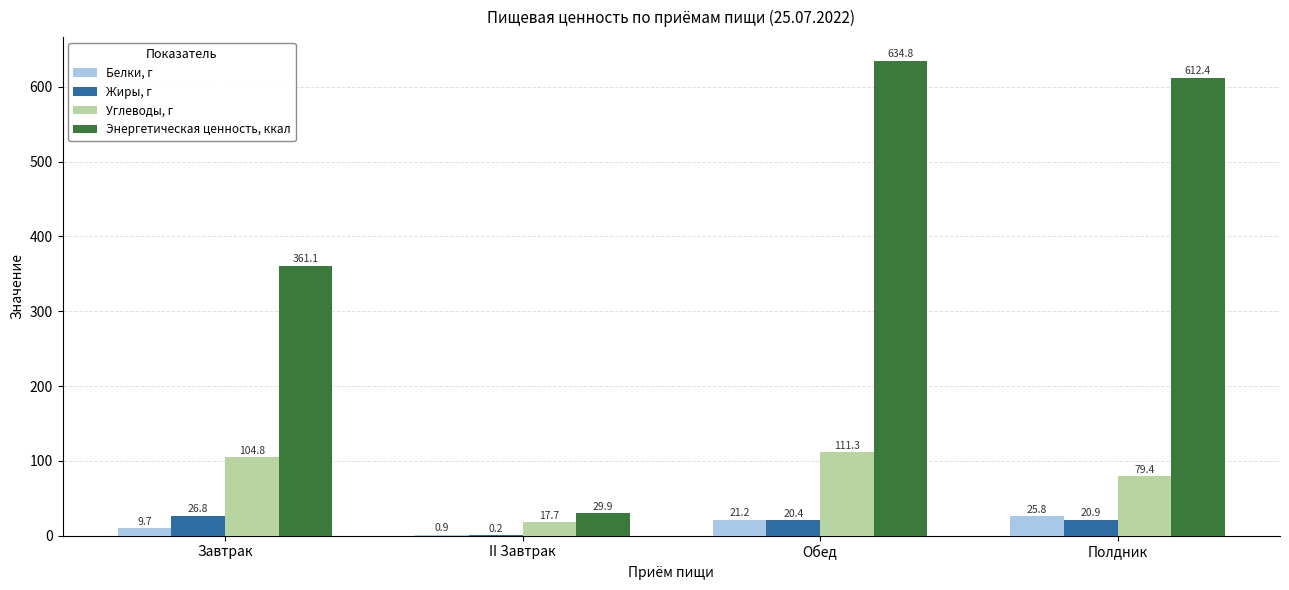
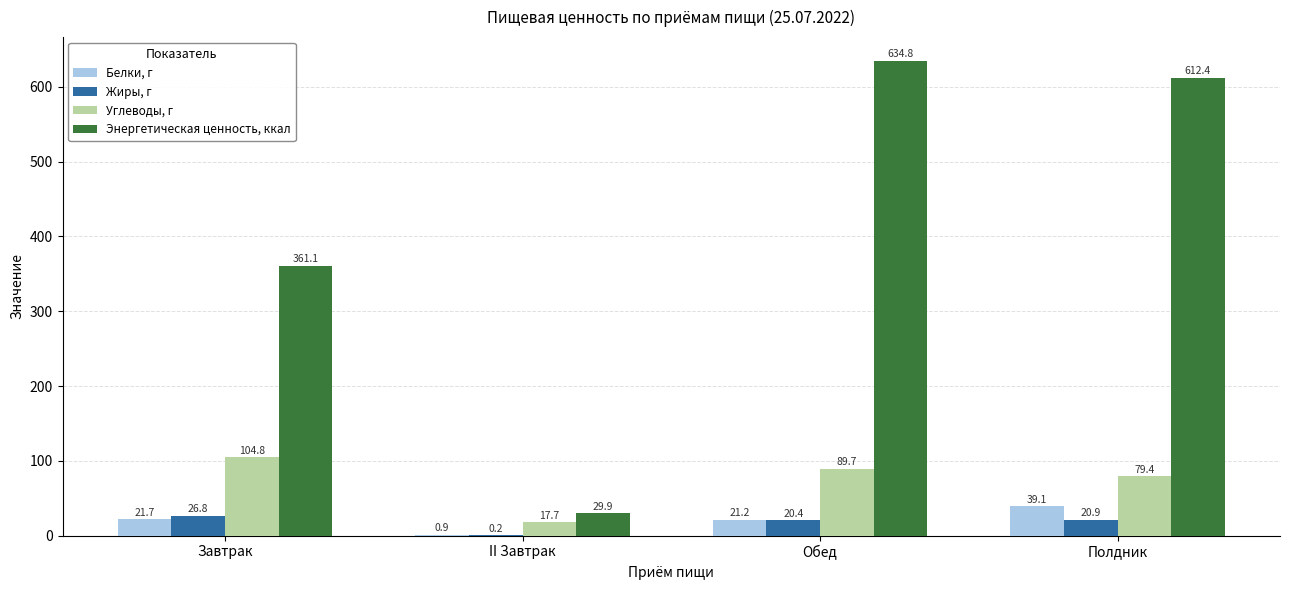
Белки, г, Завтрак: 9.7 -> 21.7
Углеводы, г, Обед: 111.3 -> 89.7
Белки, г, Полдник: 25.8 -> 39.1
